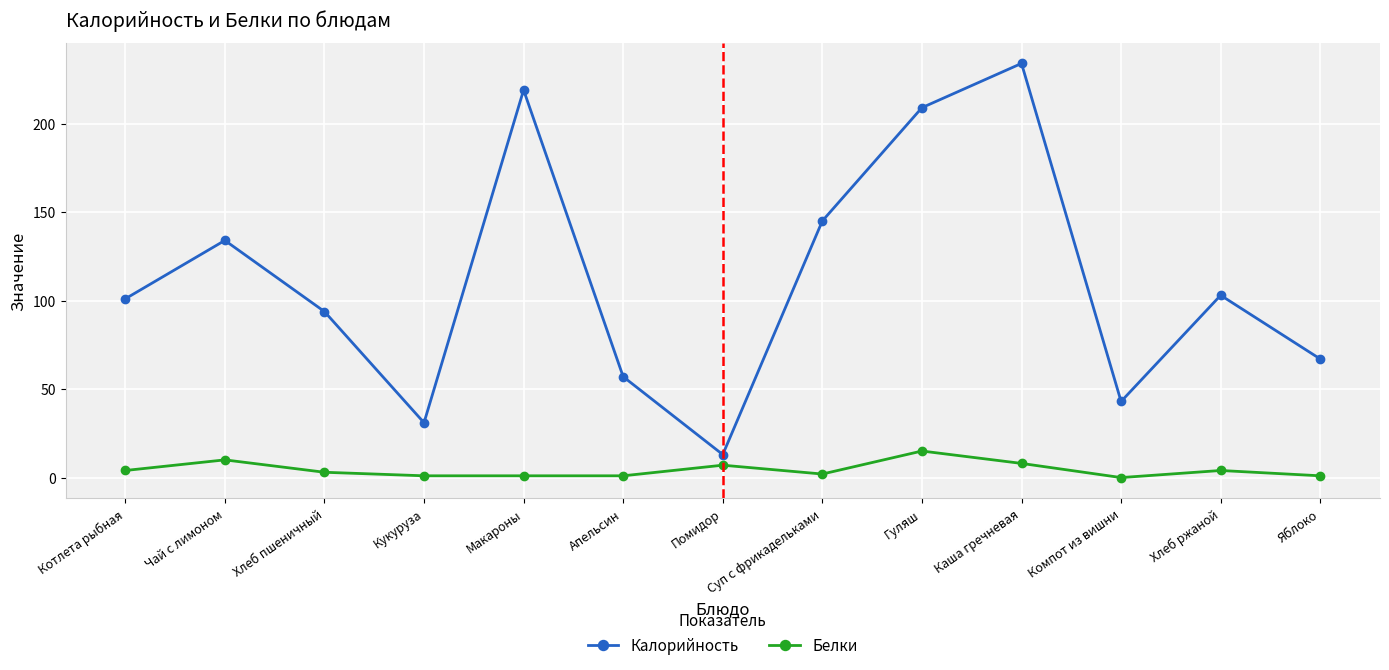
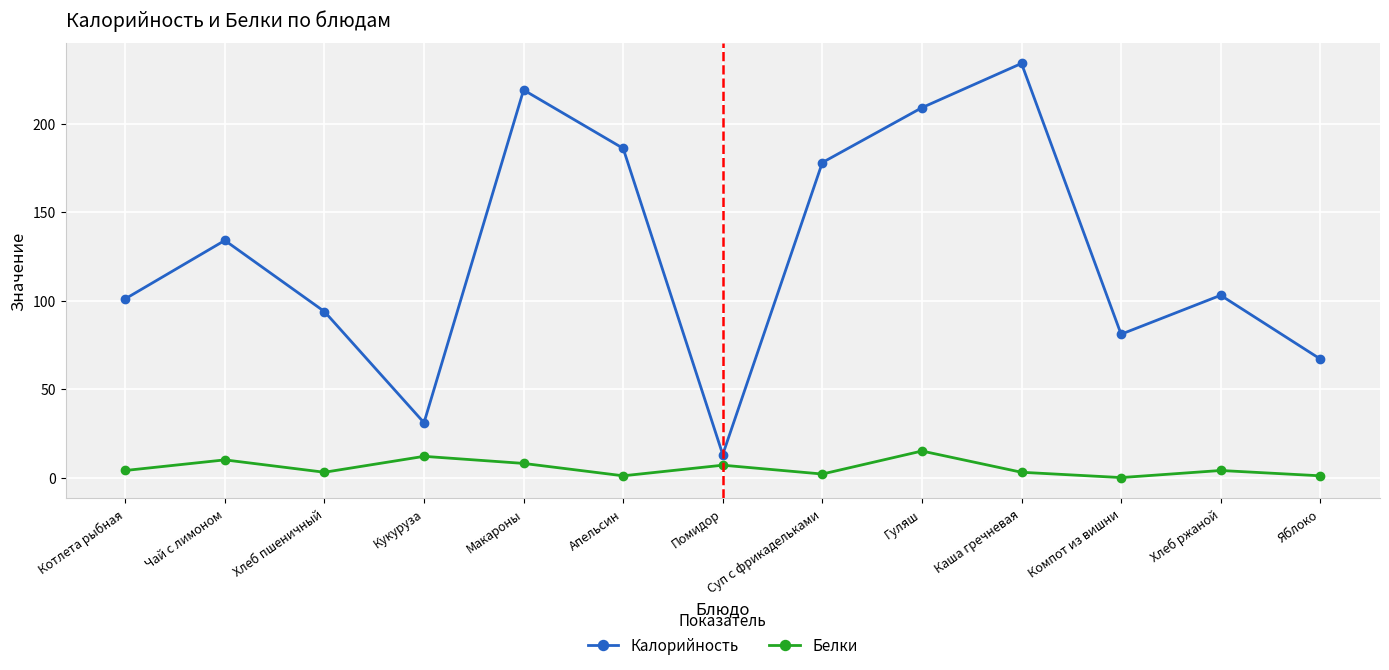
Белки, Кукуруза: 1 -> 12
Белки, Макароны: 1 -> 8
Калорийность, Апельсин: 57 -> 186
Калорийность, Суп с фрикадельками: 145 -> 178
Белки, Каша гречневая: 8 -> 3
Калорийность, Компот из вишни: 43 -> 81
